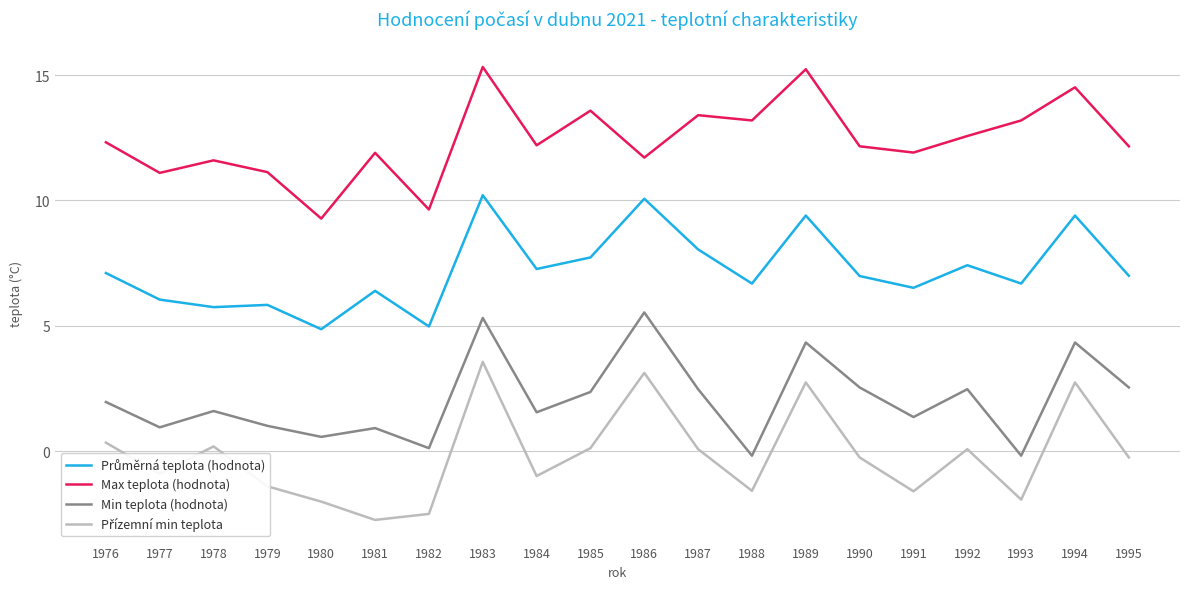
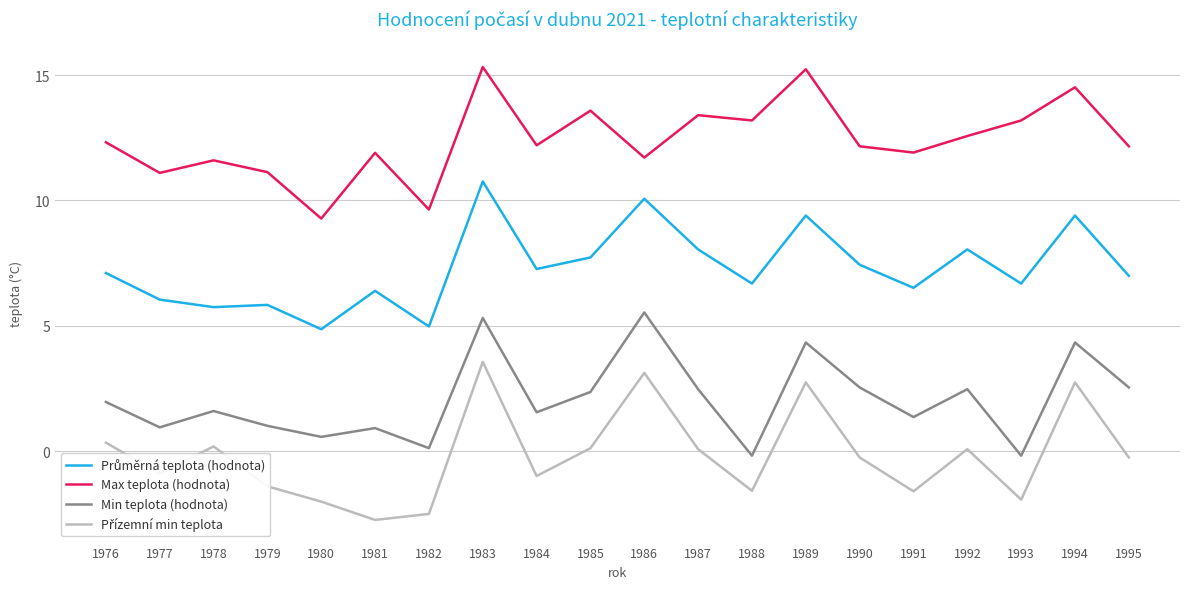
Průměrná teplota (hodnota), 1983: 10.2 -> 10.8
Průměrná teplota (hodnota), 1990: 7.0 -> 7.4
Průměrná teplota (hodnota), 1992: 7.4 -> 8.1
